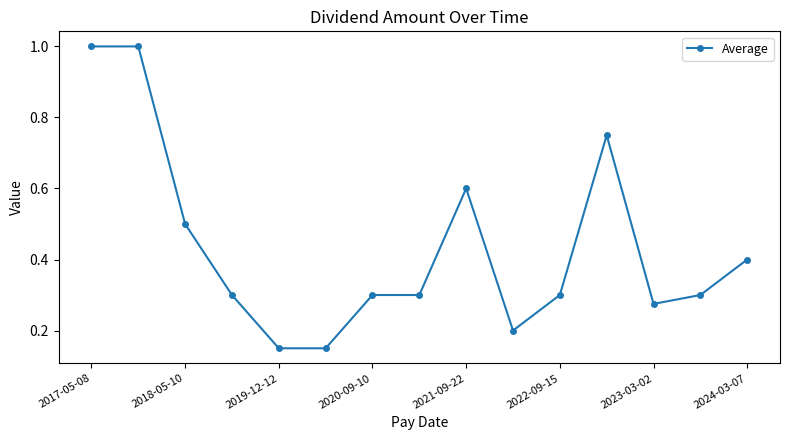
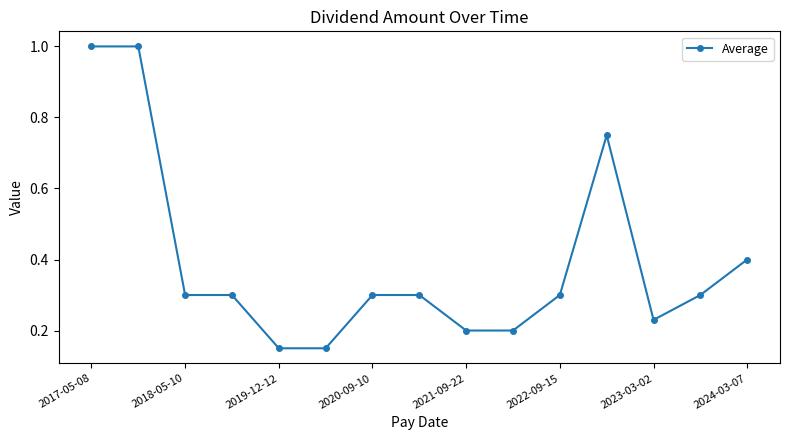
2018-05-10: 0.5 -> 0.3
2021-09-22: 0.6 -> 0.2
2023-03-02: 0.28 -> 0.23
